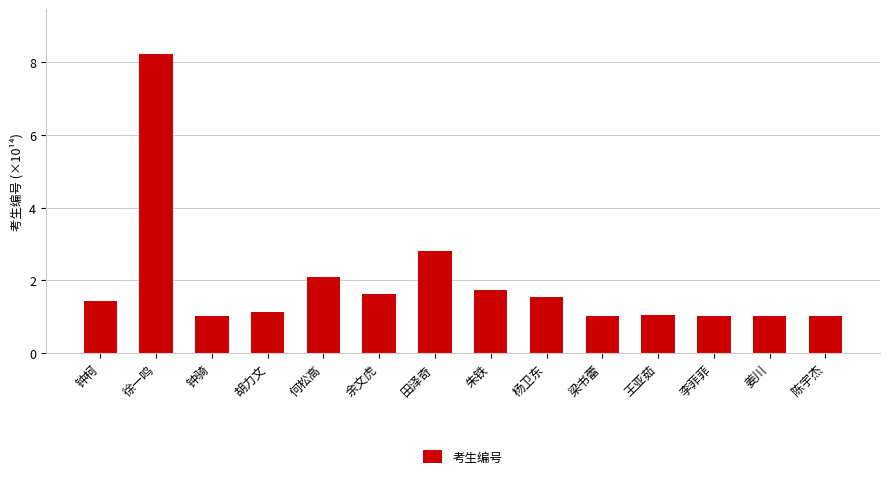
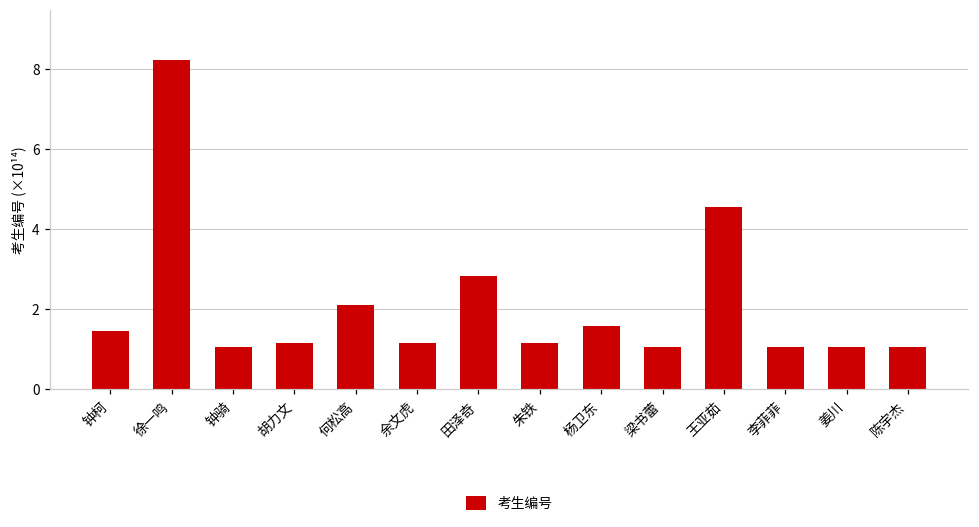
余文虎: 1.6 -> 1.1
朱铁: 1.7 -> 1.1
王亚茹: 1.0 -> 4.6
